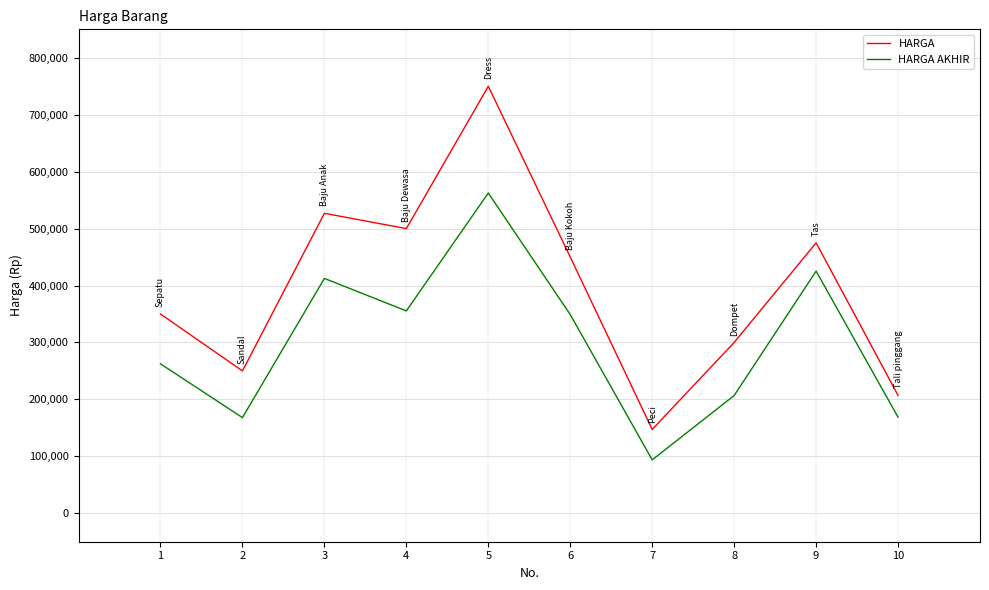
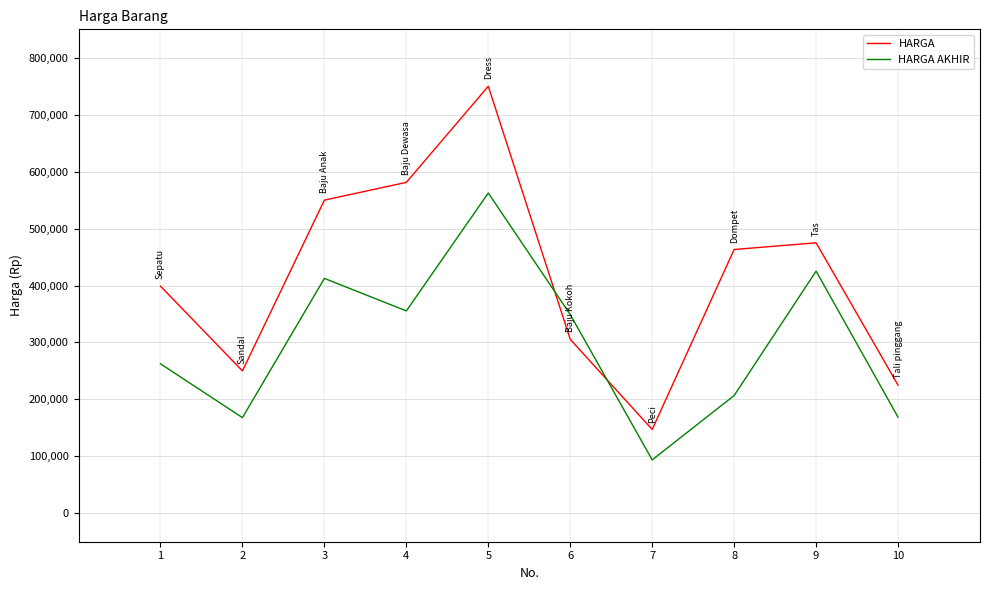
HARGA, 1: 350,000 -> 400,000
HARGA, 3: 530,000 -> 550,000
HARGA, 4: 500,000 -> 580,000
HARGA, 6: 450,000 -> 310,000
HARGA, 8: 300,000 -> 460,000
HARGA, 10: 210,000 -> 230,000
